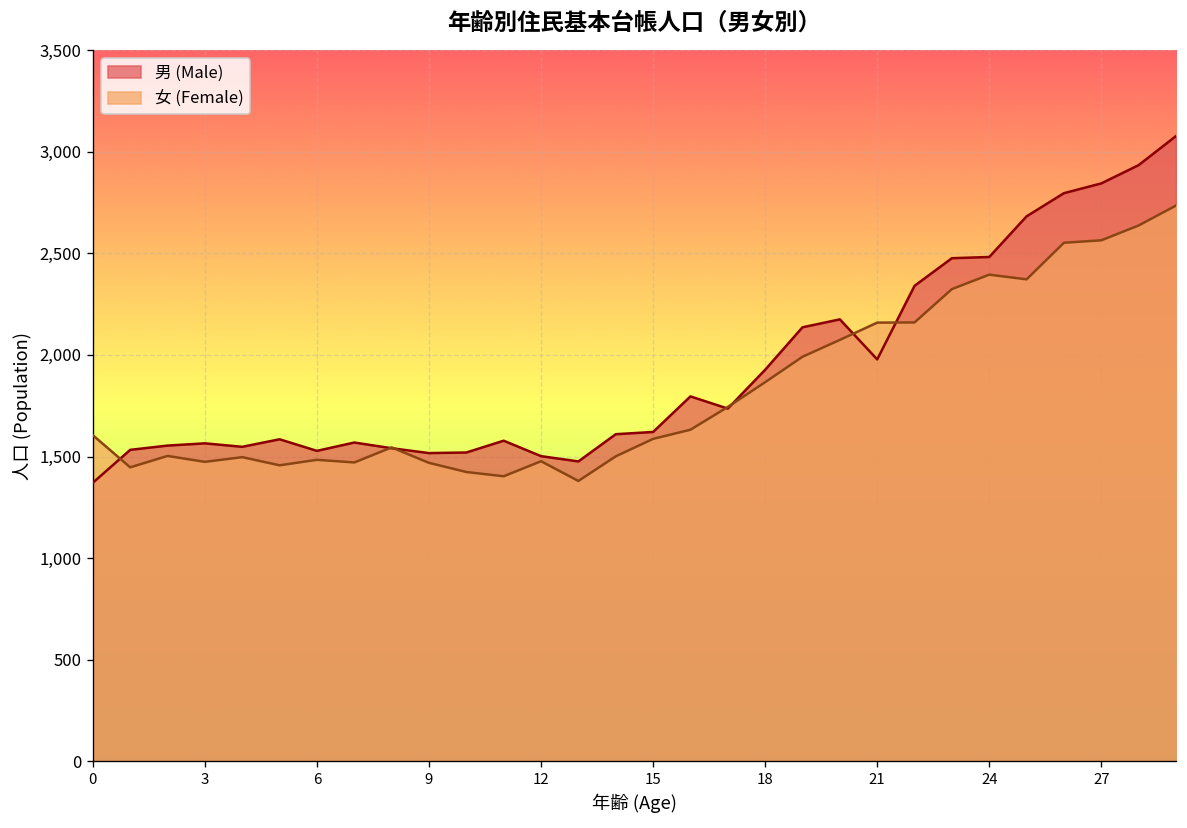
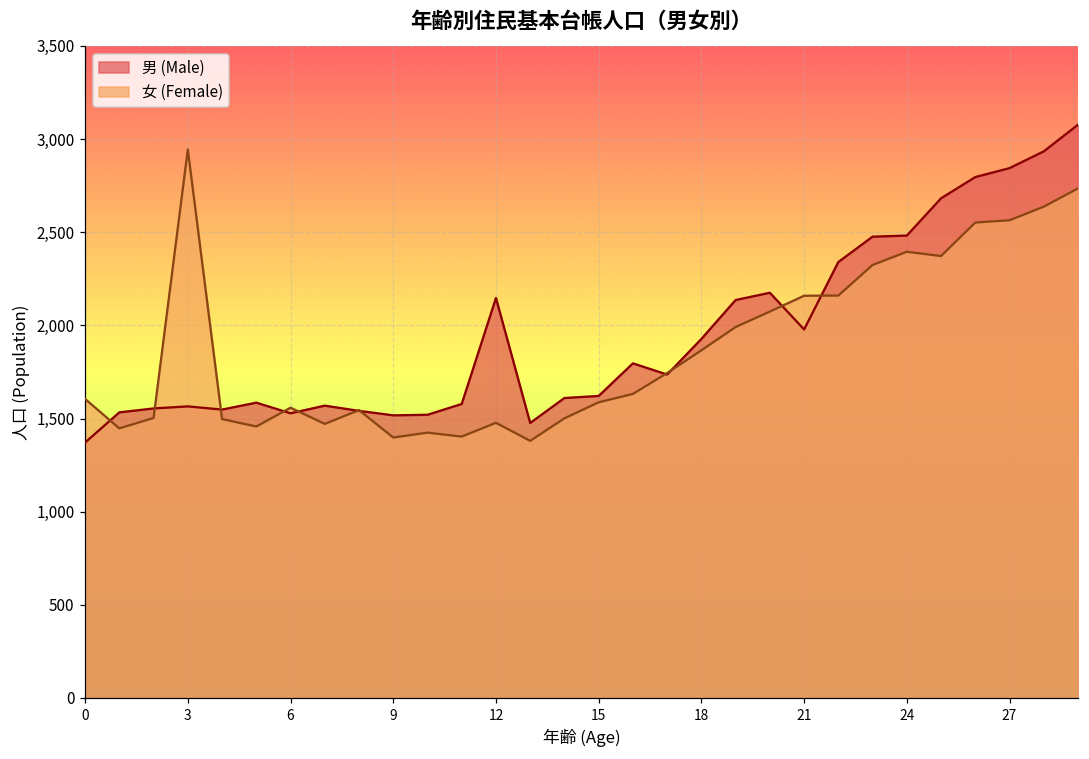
女 (Female), 3: 1,470 -> 2,940
女 (Female), 6: 1,480 -> 1,560
女 (Female), 9: 1,470 -> 1,400
男 (Male), 12: 1,500 -> 2,150
